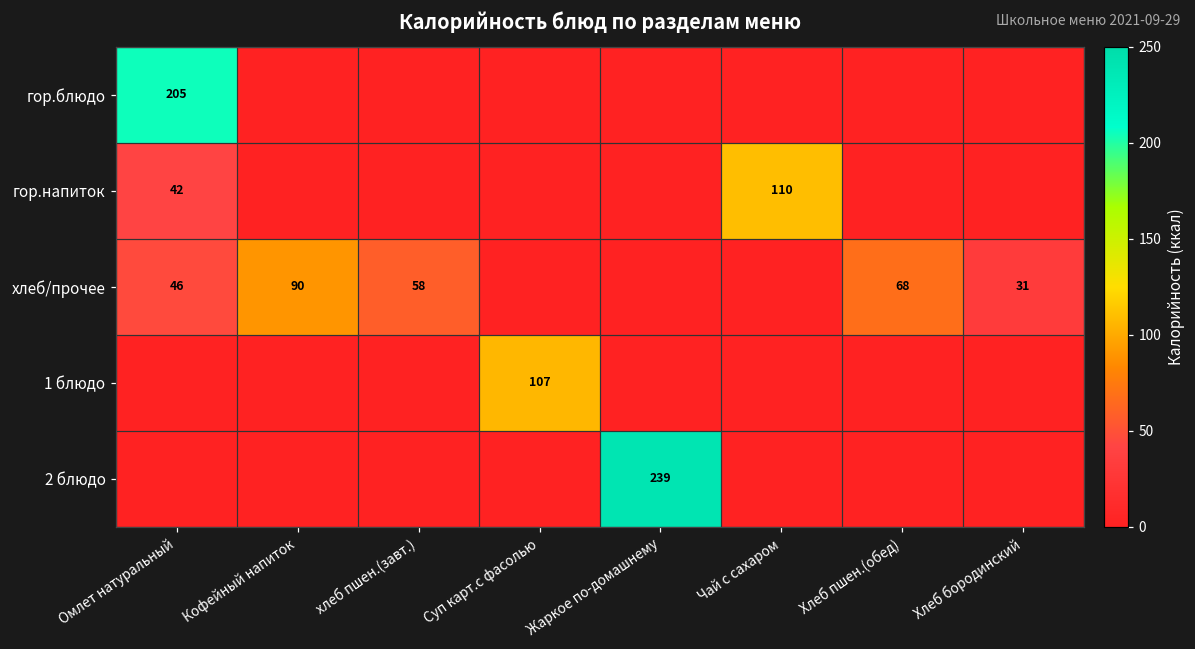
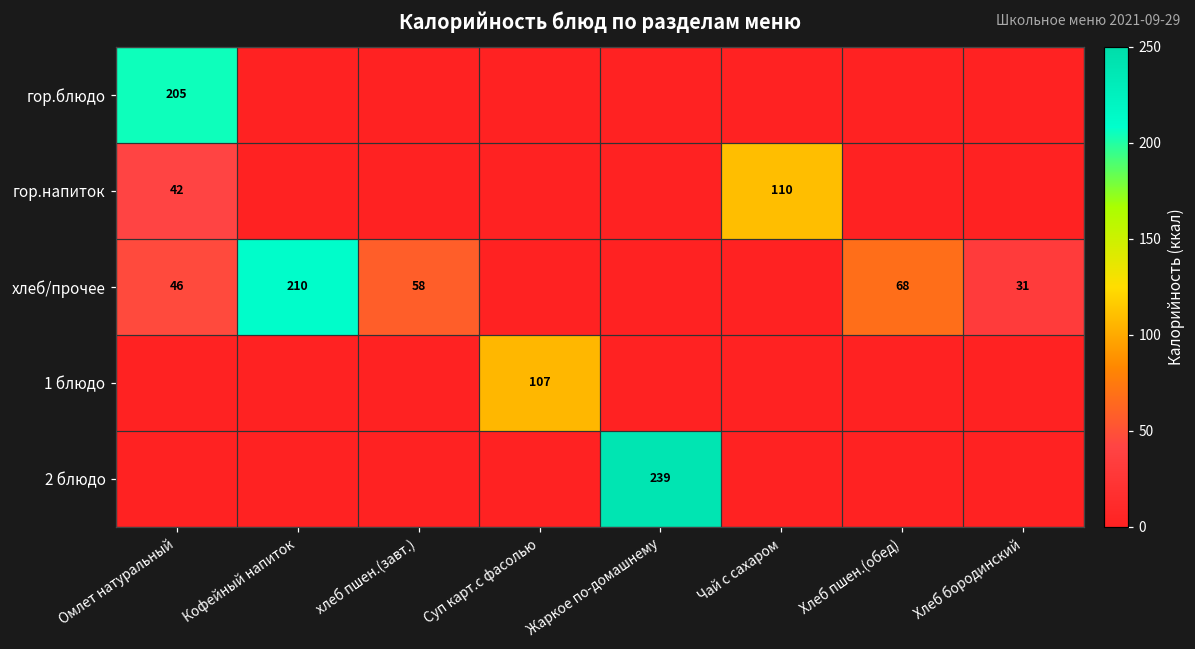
хлеб/прочее, Кофейный напиток: 90 -> 210
